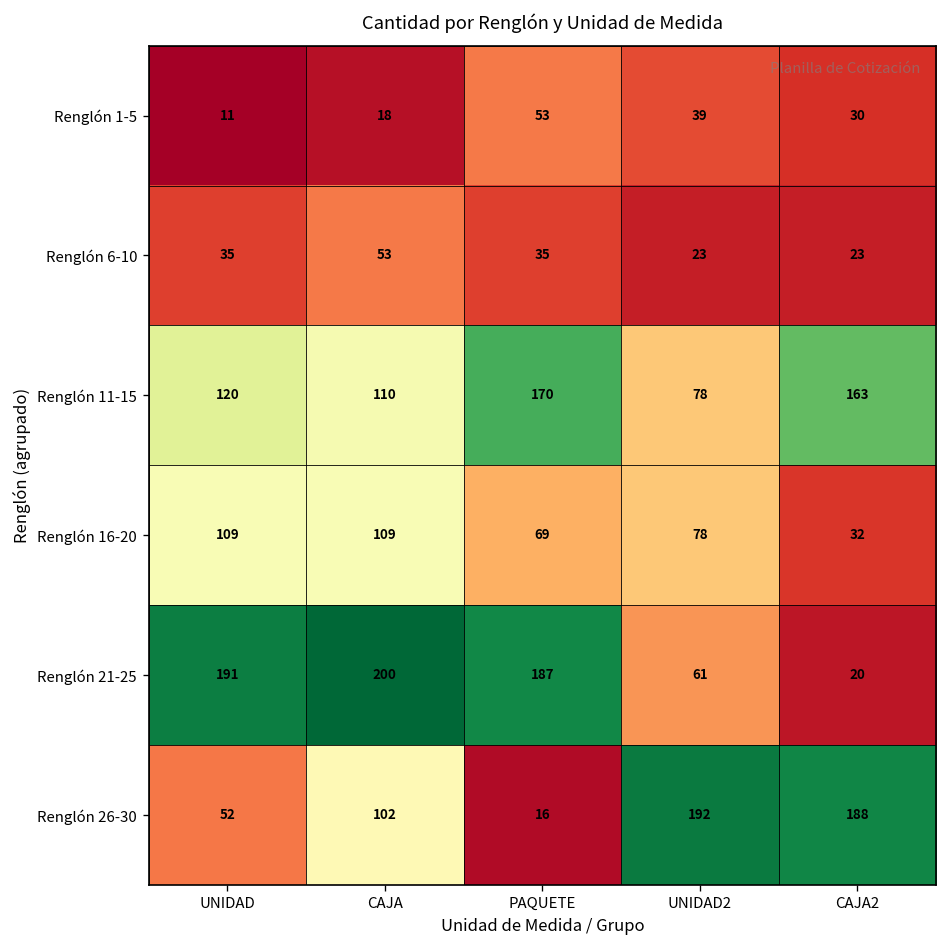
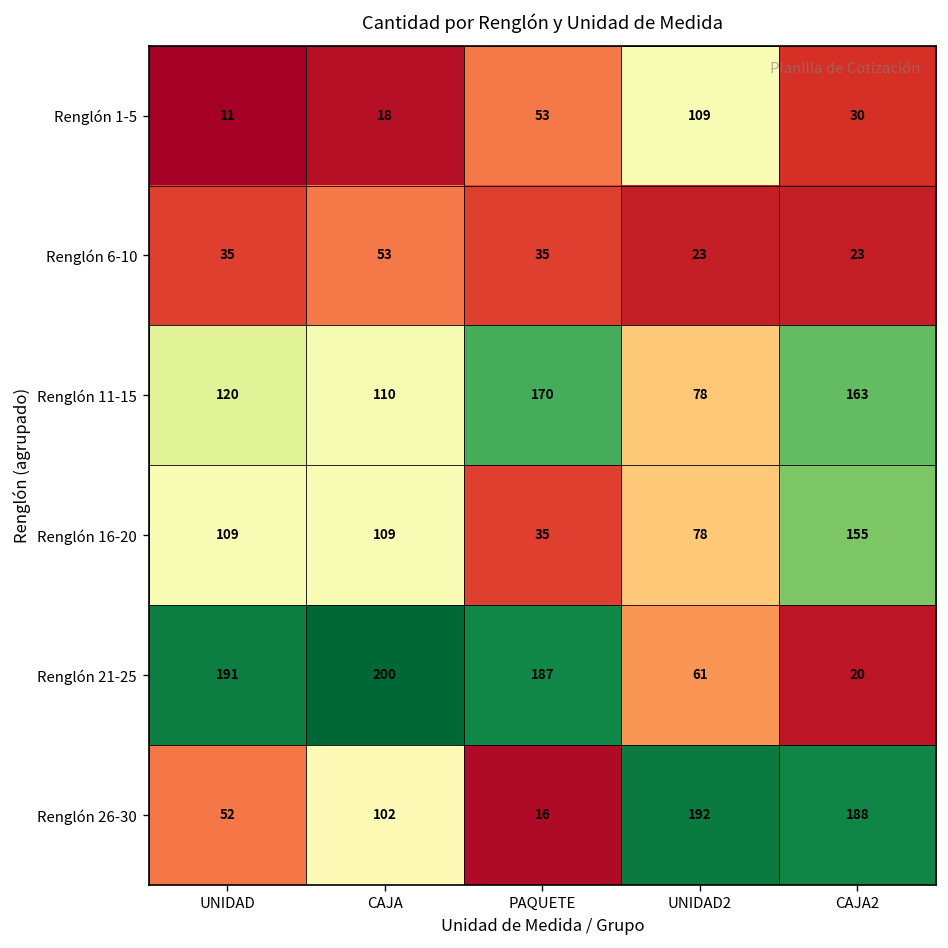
Renglón 1-5, UNIDAD2: 39 -> 109
Renglón 16-20, PAQUETE: 69 -> 35
Renglón 16-20, CAJA2: 32 -> 155
